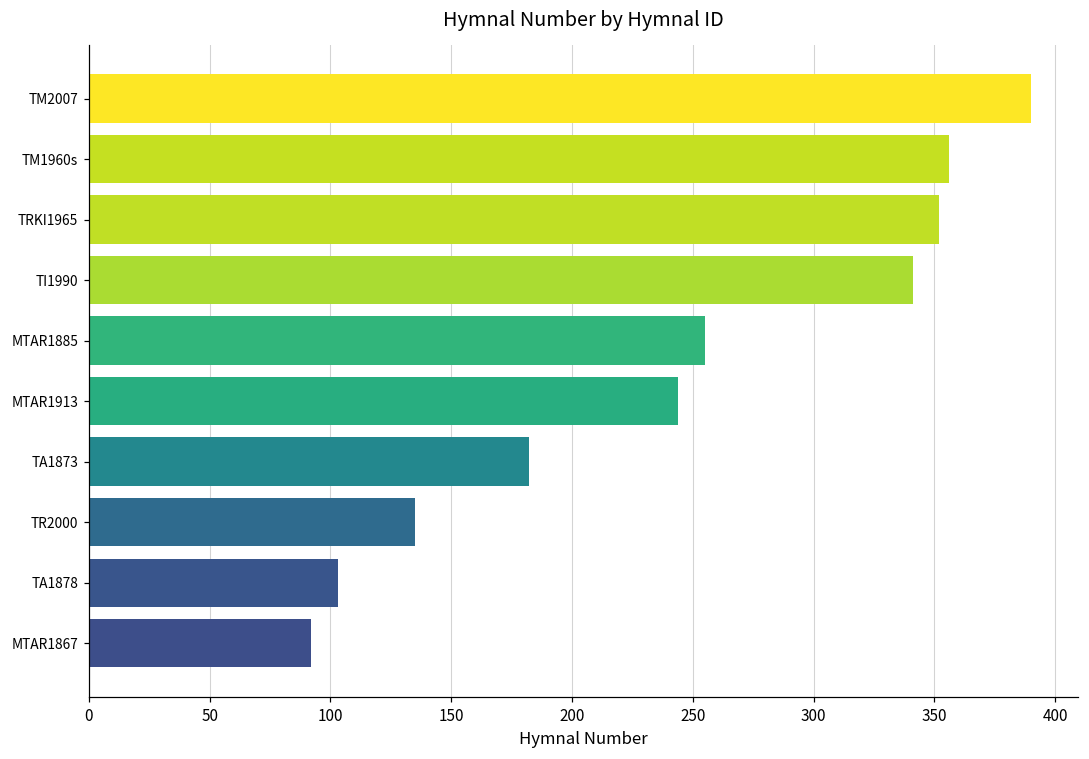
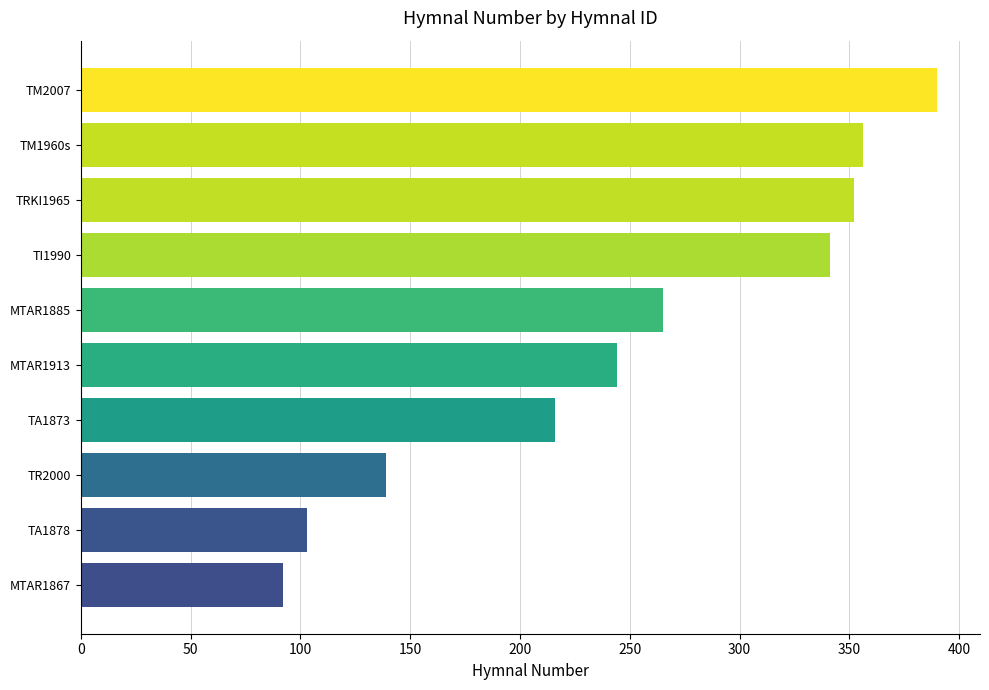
MTAR1885: 255 -> 265
TA1873: 182 -> 216
TR2000: 135 -> 139
